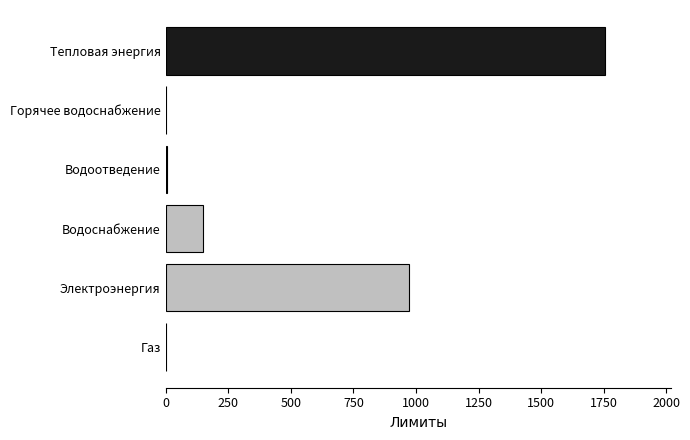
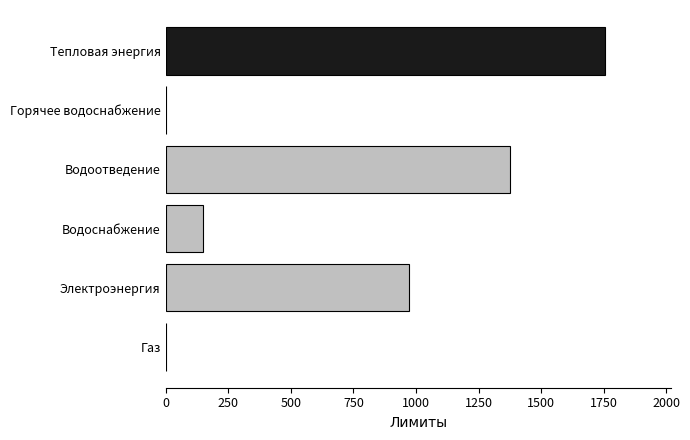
Водоотведение: 10 -> 1380
